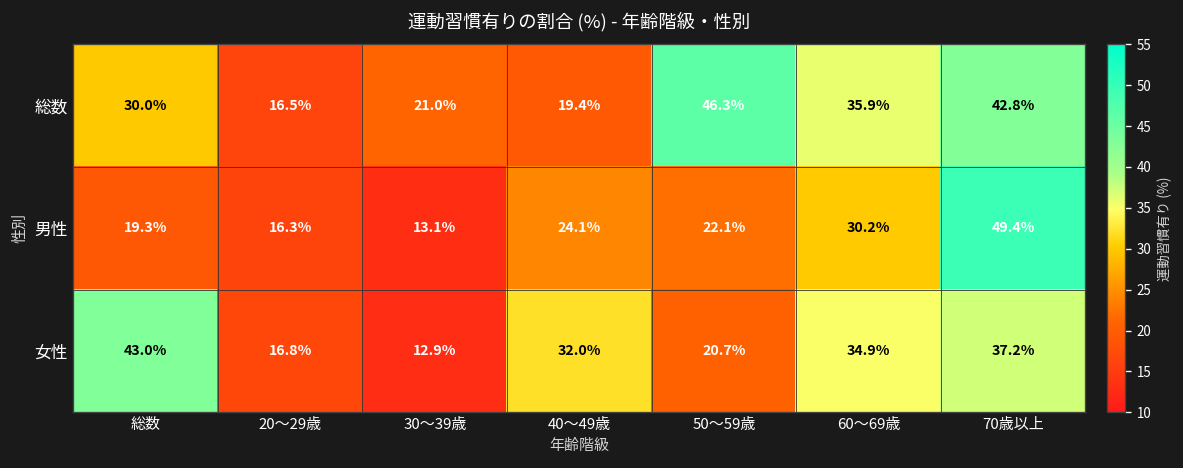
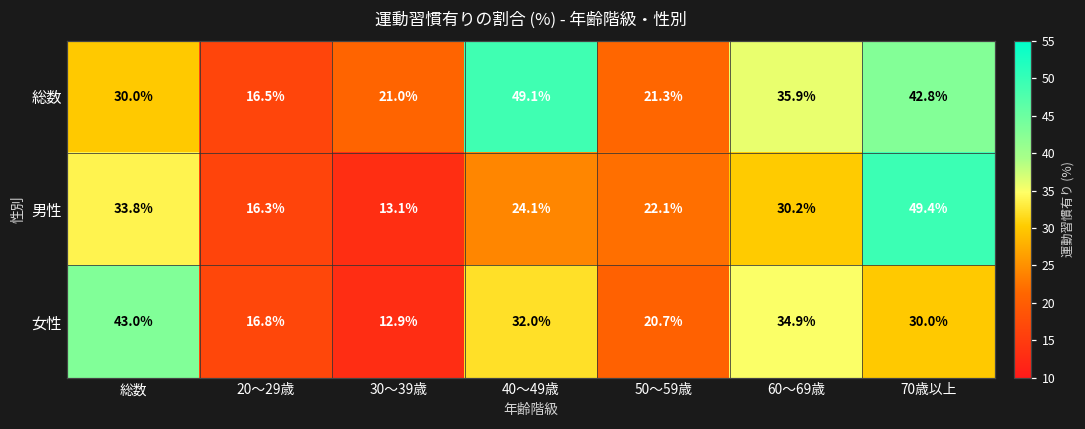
総数, 40～49歳: 19.4% -> 49.1%
総数, 50～59歳: 46.3% -> 21.3%
男性, 総数: 19.3% -> 33.8%
女性, 70歳以上: 37.2% -> 30.0%
